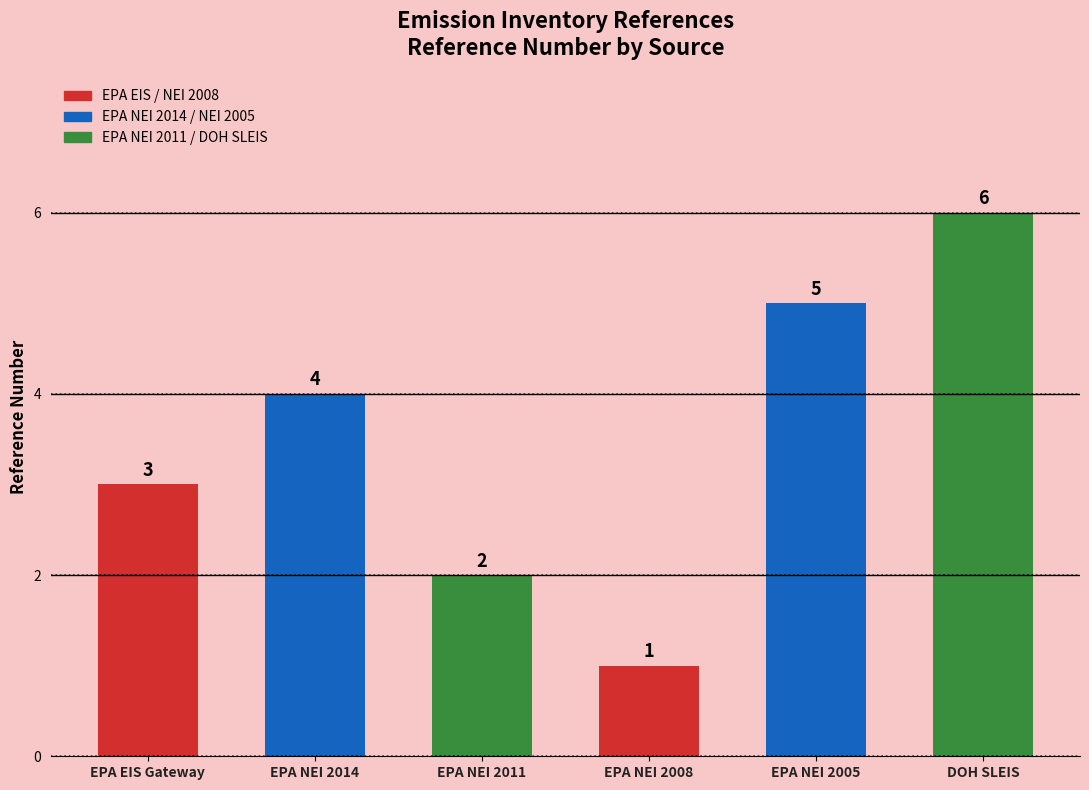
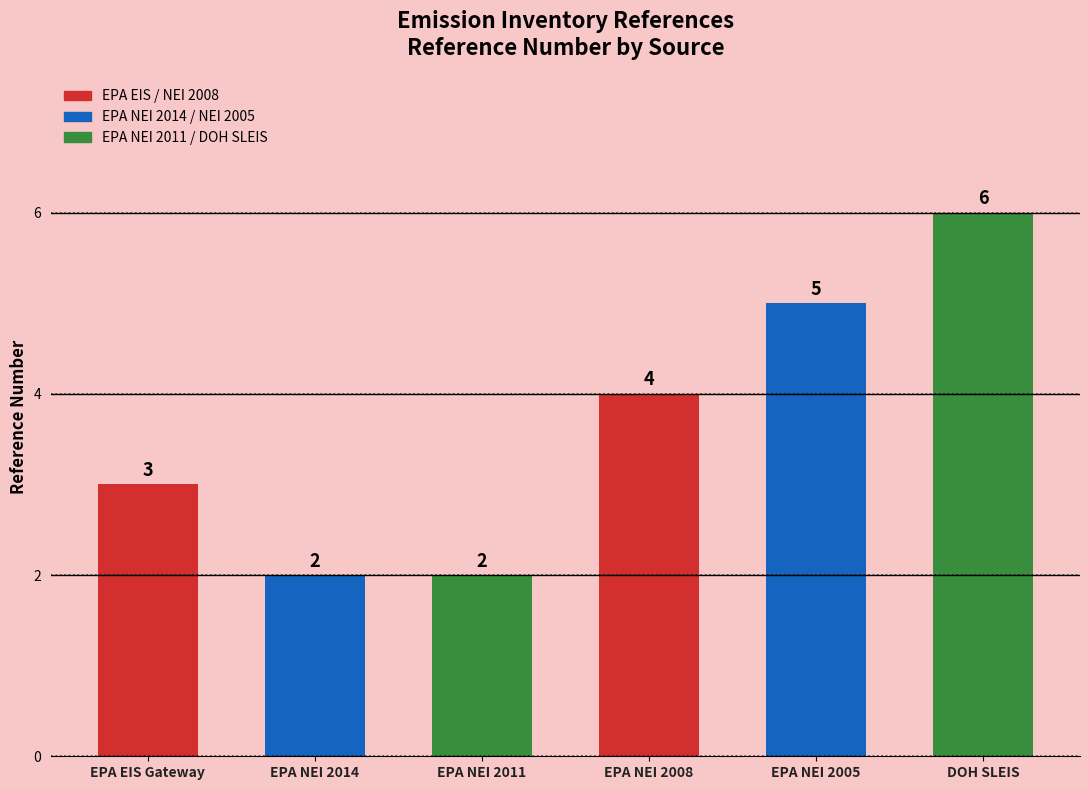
EPA NEI 2014: 4 -> 2
EPA NEI 2008: 1 -> 4
